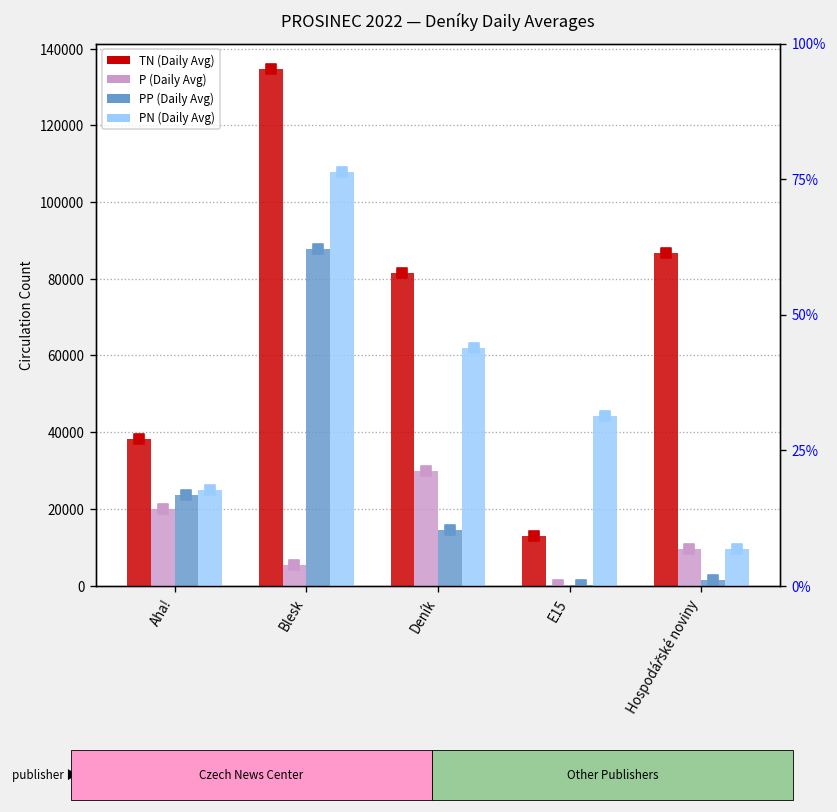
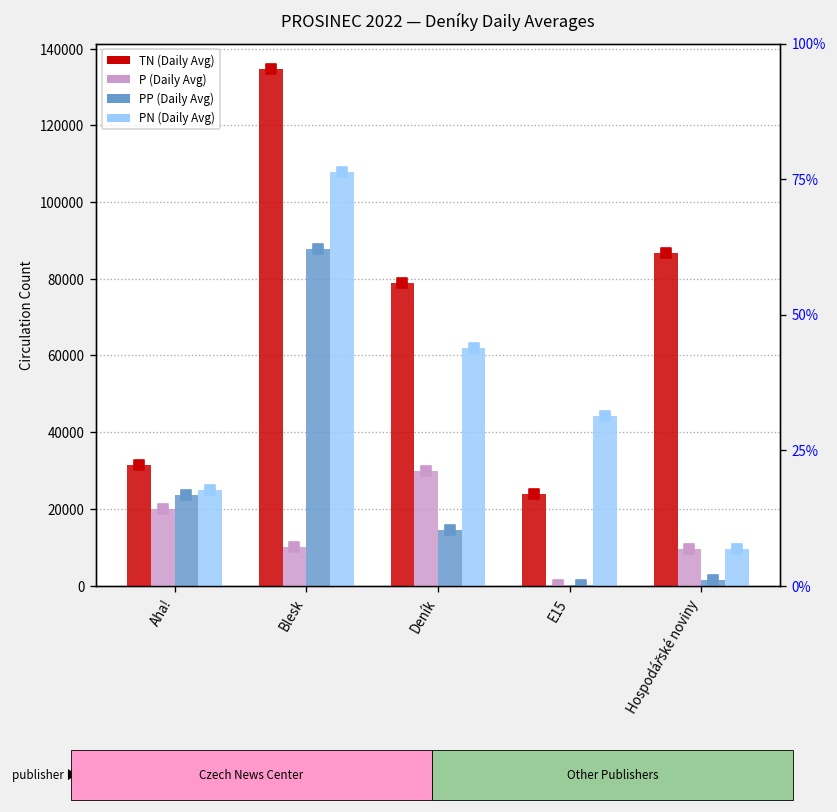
TN (Daily Avg), Aha!: 38000 -> 32000
P (Daily Avg), Blesk: 5000 -> 10000
TN (Daily Avg), Deník: 82000 -> 79000
TN (Daily Avg), E15: 13000 -> 24000
